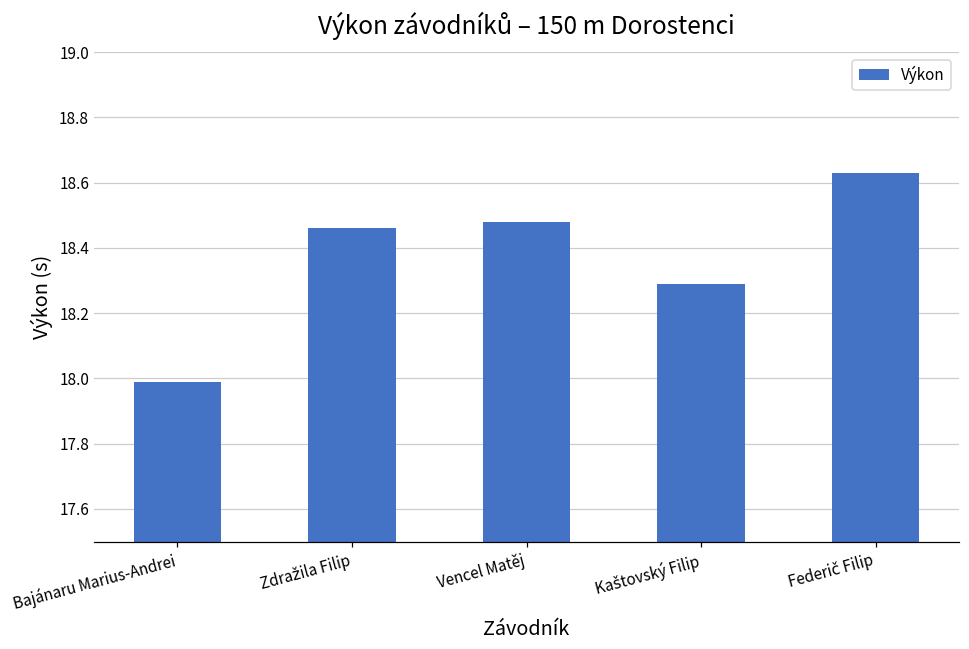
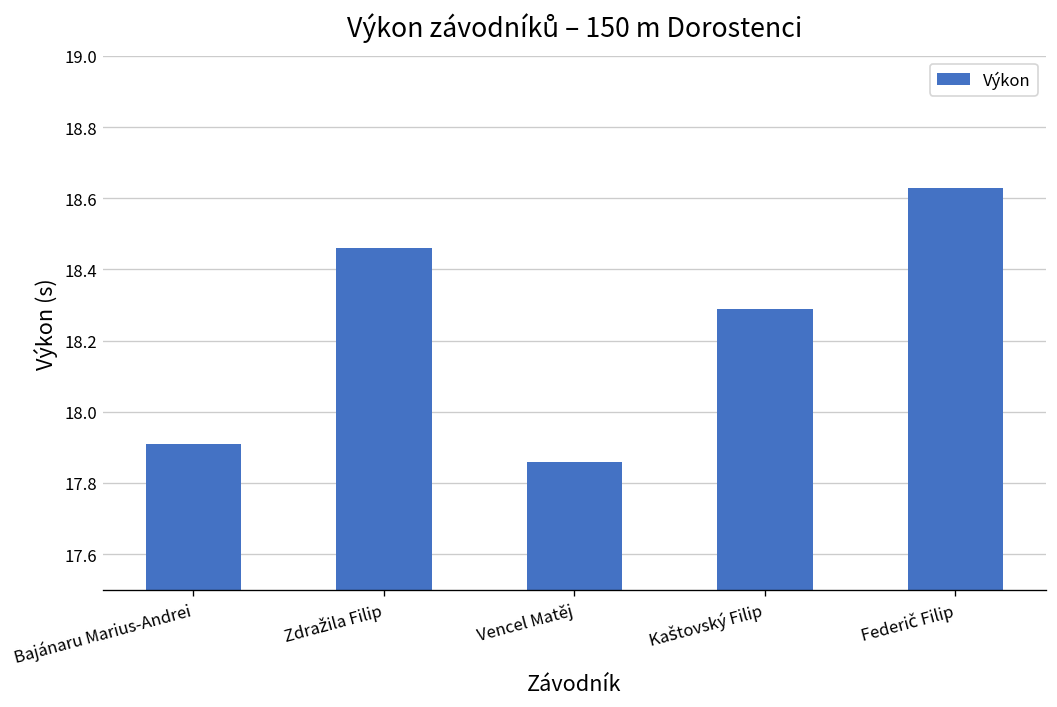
Bajánaru Marius-Andrei: 17.99 -> 17.91
Vencel Matěj: 18.48 -> 17.86
